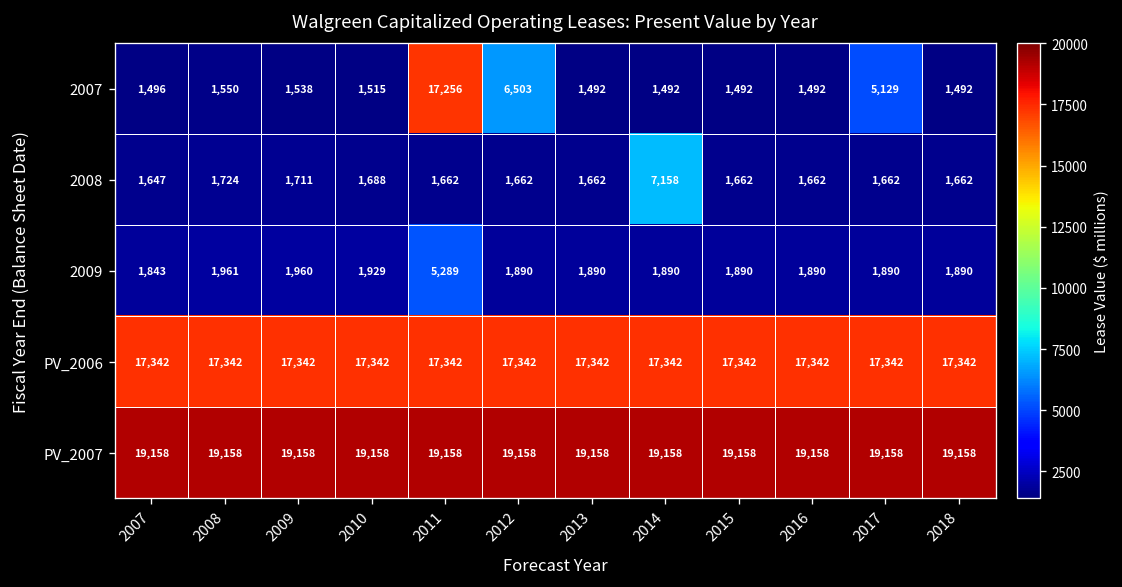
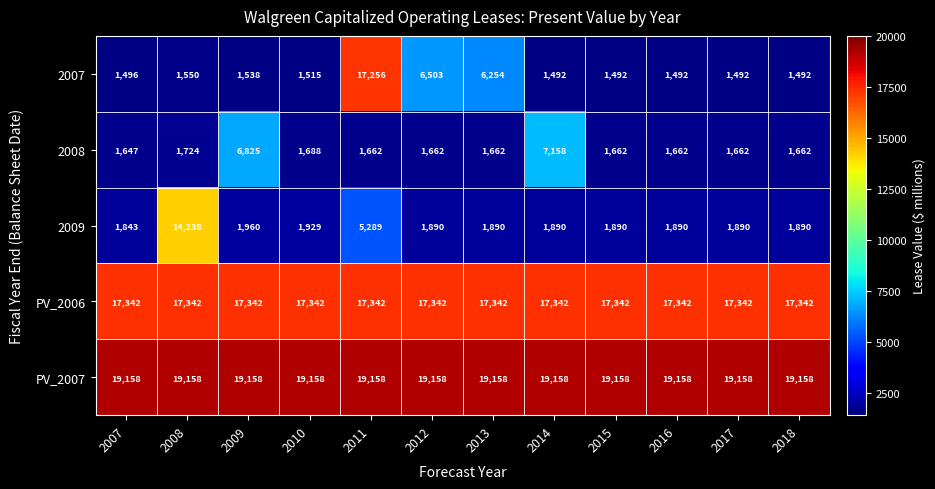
2007, 2013: 1,492 -> 6,254
2007, 2017: 5,129 -> 1,492
2008, 2009: 1,711 -> 6,825
2009, 2008: 1,961 -> 14,238
